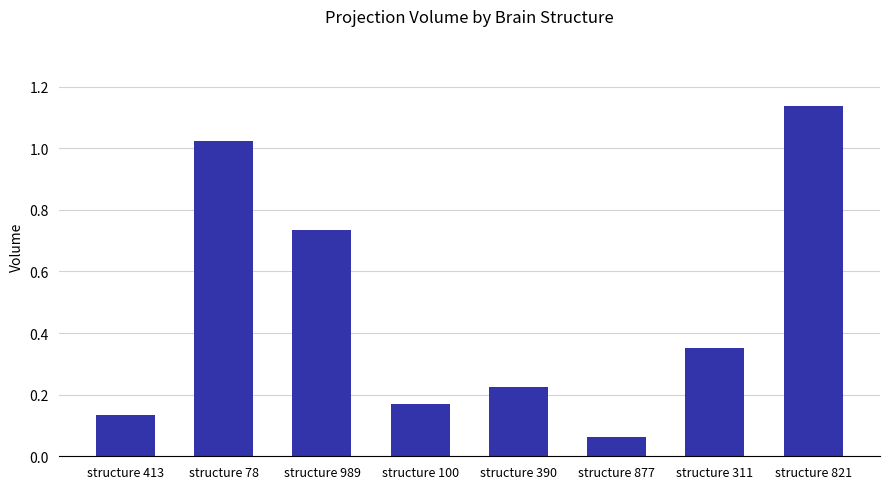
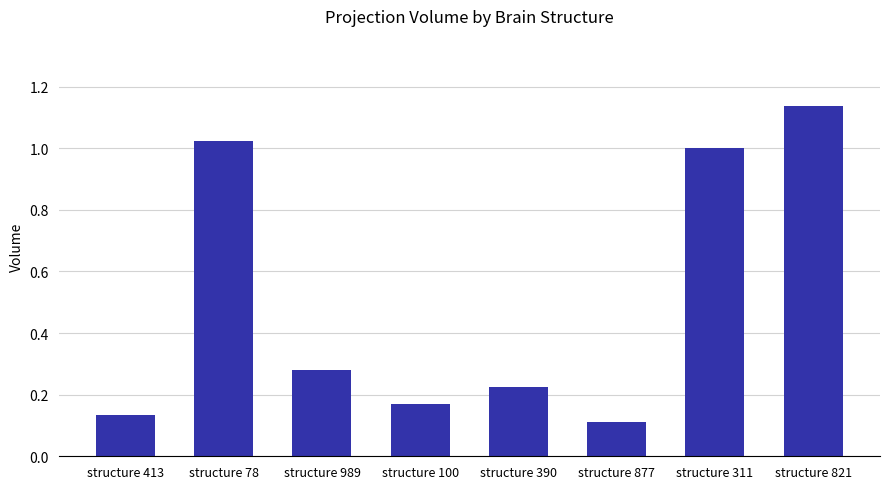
structure 989: 0.73 -> 0.28
structure 877: 0.06 -> 0.11
structure 311: 0.35 -> 1.00
